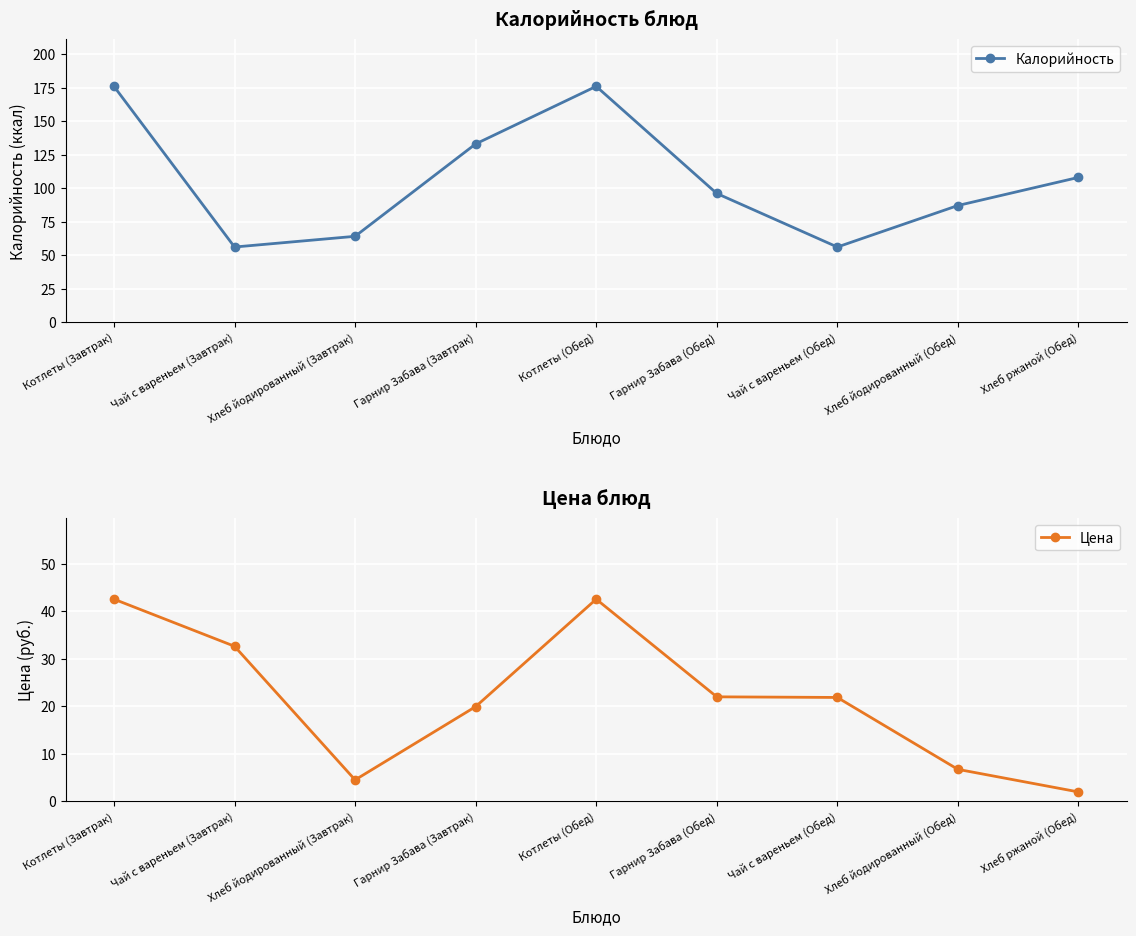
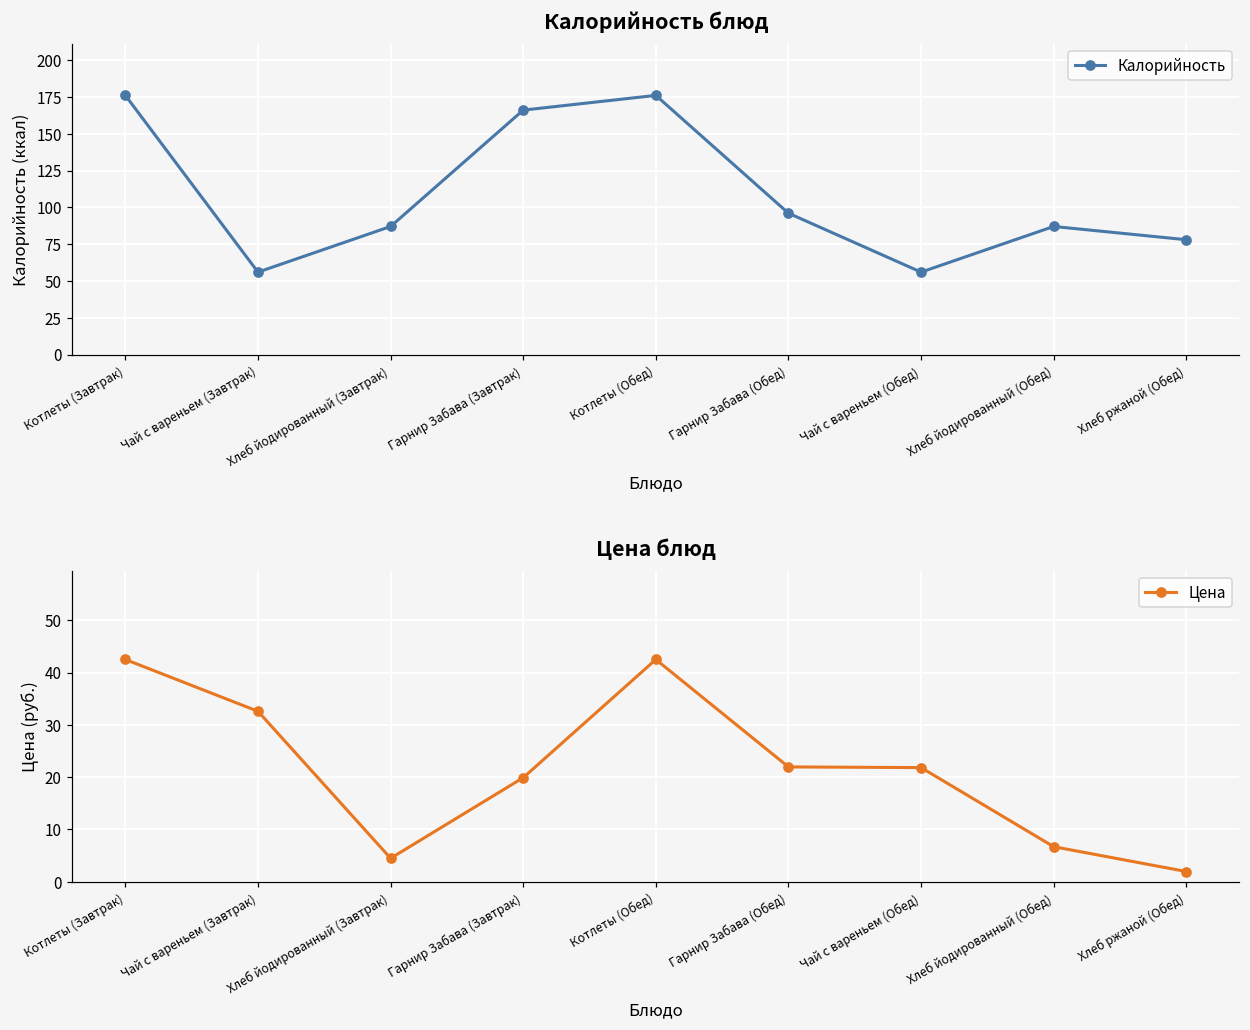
Калорийность блюд, Хлеб йодированный (Завтрак): 64 -> 87
Калорийность блюд, Гарнир Забава (Завтрак): 133 -> 166
Калорийность блюд, Хлеб ржаной (Обед): 108 -> 78
